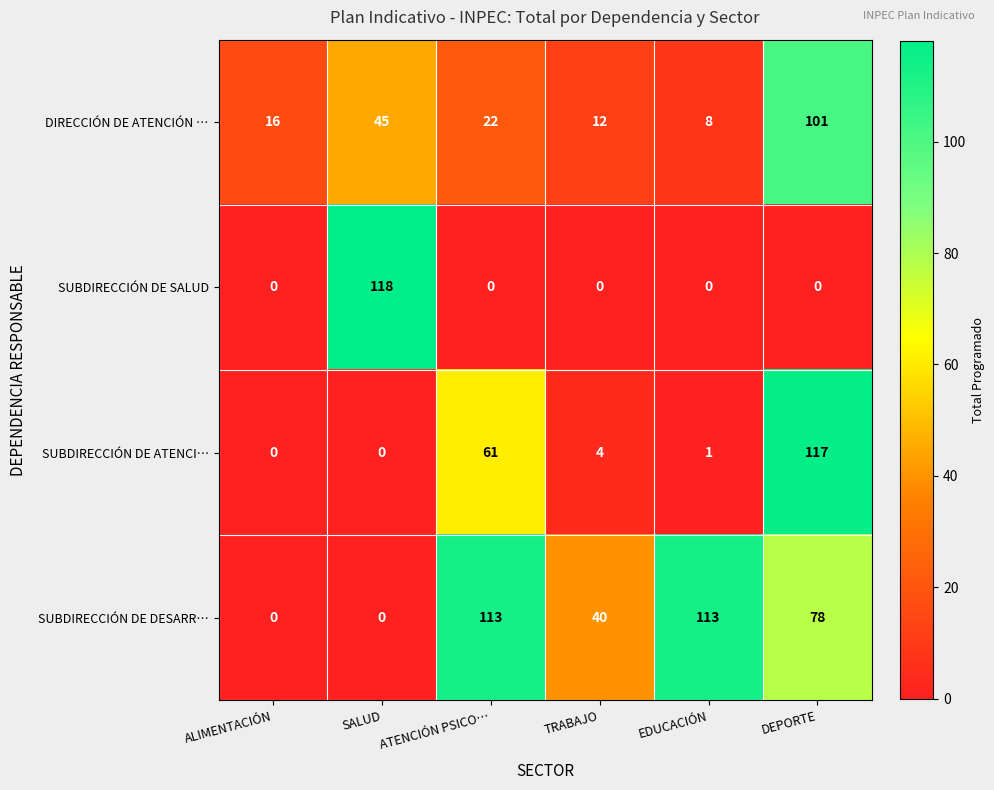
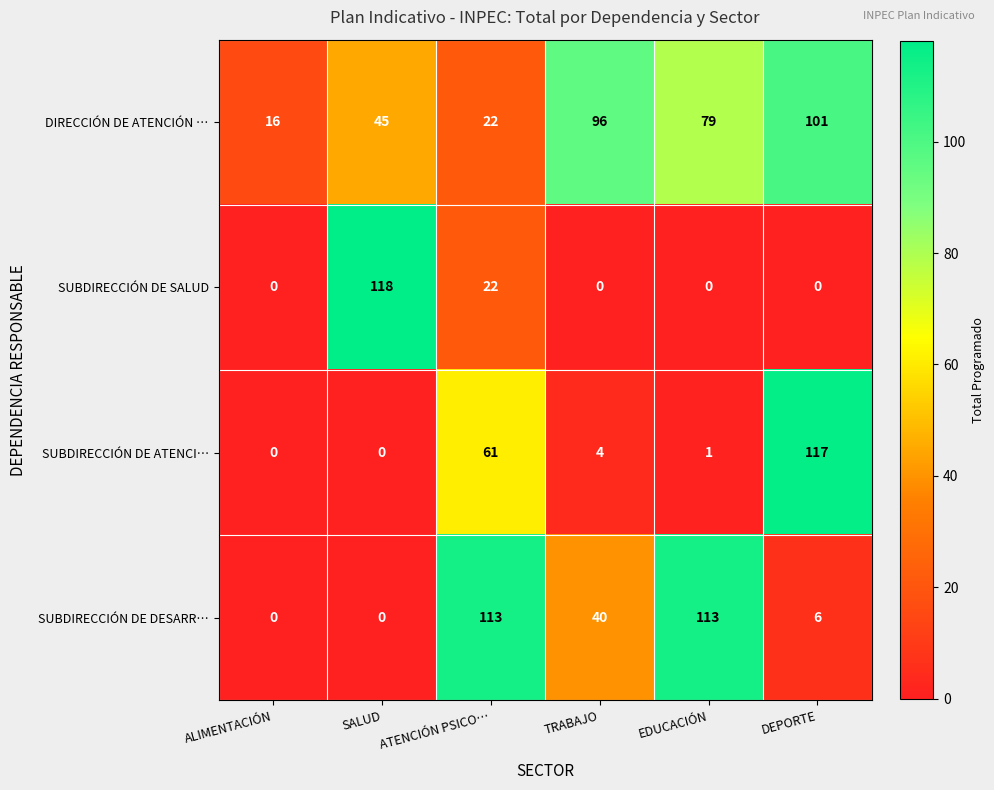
DIRECCIÓN DE ATENCIÓN …, TRABAJO: 12 -> 96
DIRECCIÓN DE ATENCIÓN …, EDUCACIÓN: 8 -> 79
SUBDIRECCIÓN DE SALUD, ATENCIÓN PSICO…: 0 -> 22
SUBDIRECCIÓN DE DESARR…, DEPORTE: 78 -> 6
